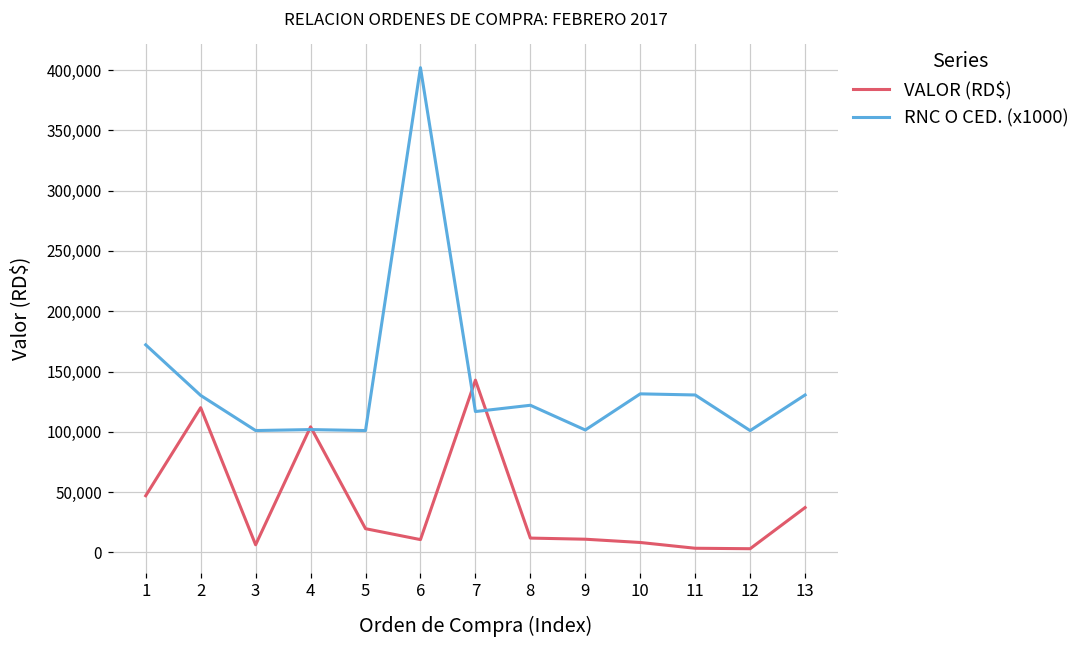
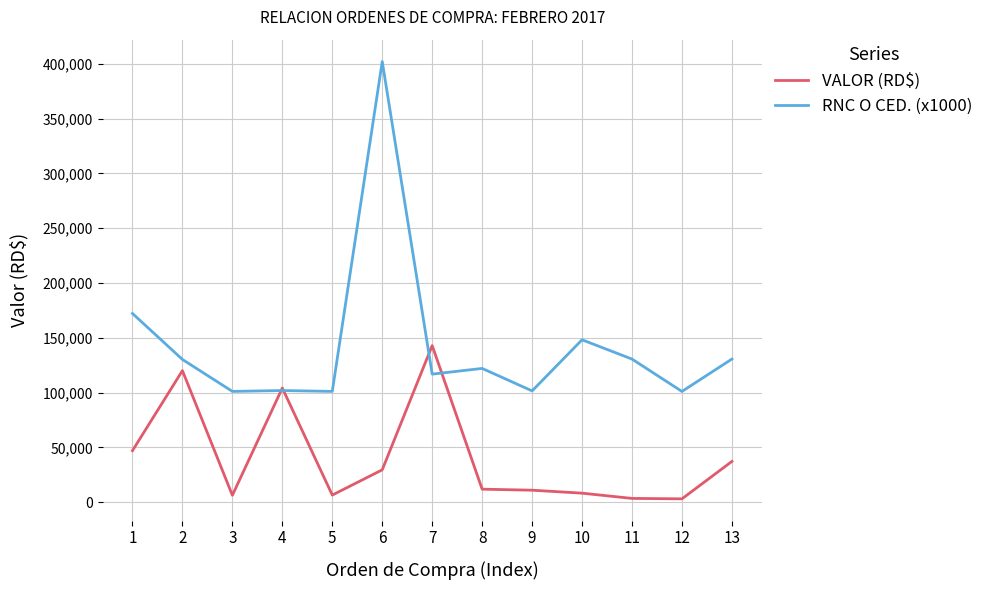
VALOR (RD$), 5: 20,000 -> 6,000
VALOR (RD$), 6: 11,000 -> 30,000
RNC O CED. (x1000), 10: 131,000 -> 148,000
